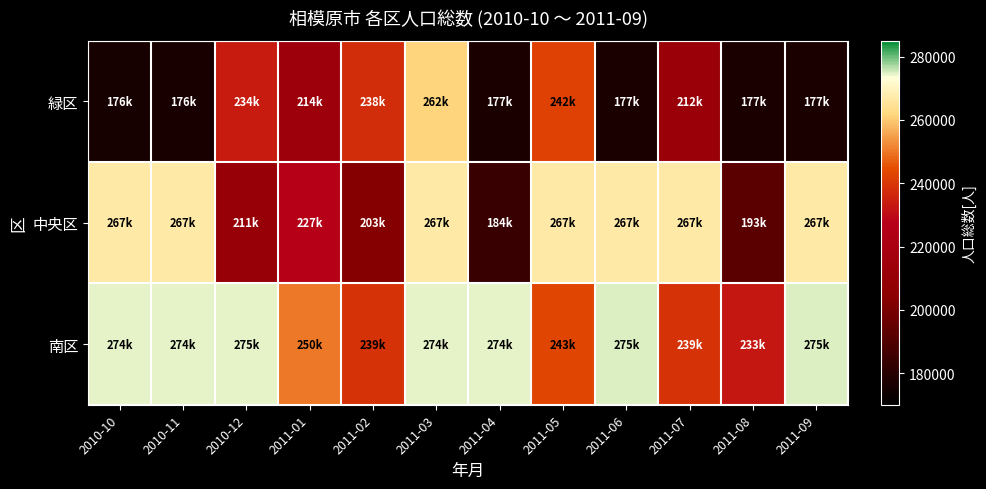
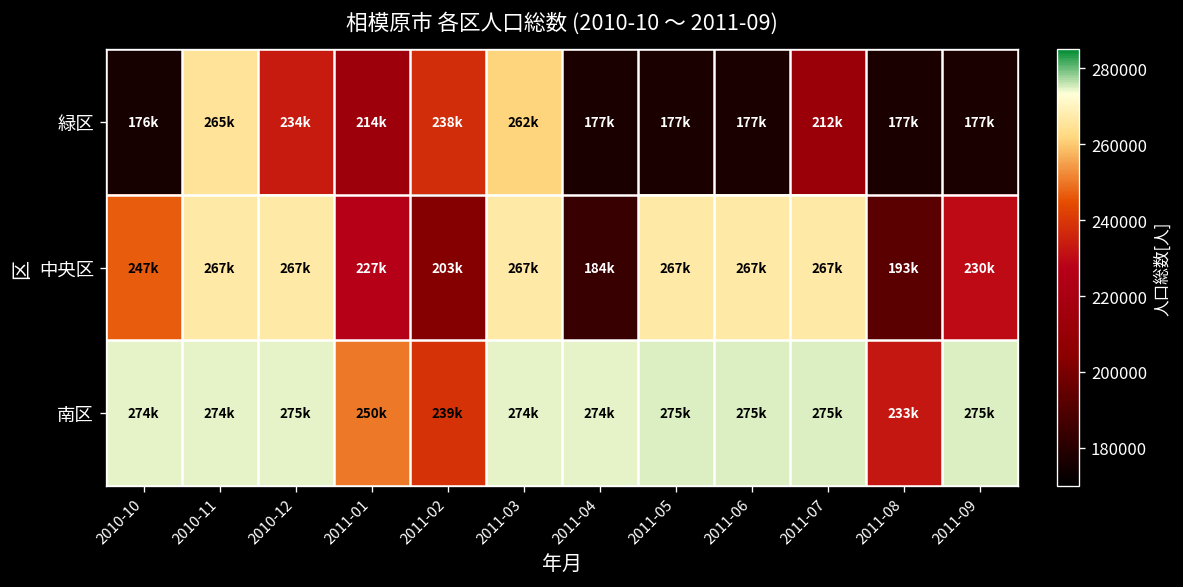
緑区, 2010-11: 176k -> 265k
緑区, 2011-05: 242k -> 177k
中央区, 2010-10: 267k -> 247k
中央区, 2010-12: 211k -> 267k
中央区, 2011-09: 267k -> 230k
南区, 2011-05: 243k -> 275k
南区, 2011-07: 239k -> 275k
